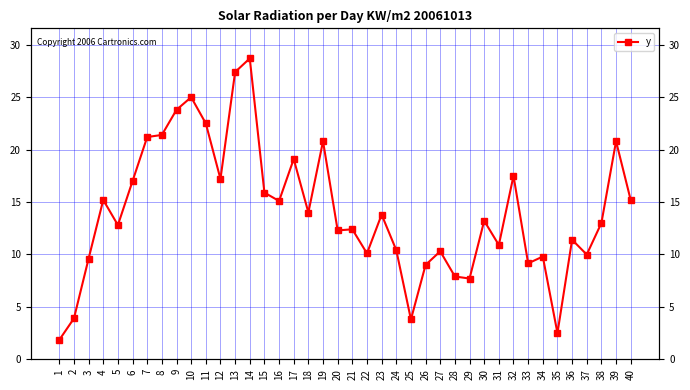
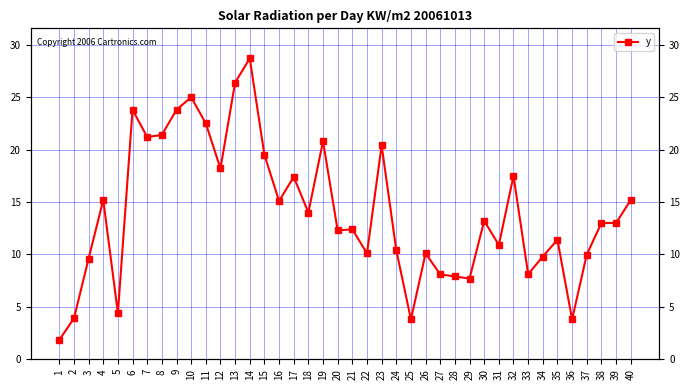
5: 12.8 -> 4.4
6: 17.0 -> 23.8
12: 17.2 -> 18.2
13: 27.4 -> 26.4
15: 15.9 -> 19.5
17: 19.1 -> 17.4
23: 13.8 -> 20.4
26: 9.0 -> 10.1
27: 10.3 -> 8.1
33: 9.2 -> 8.1
35: 2.5 -> 11.4
36: 11.4 -> 3.8
39: 20.8 -> 13.0
